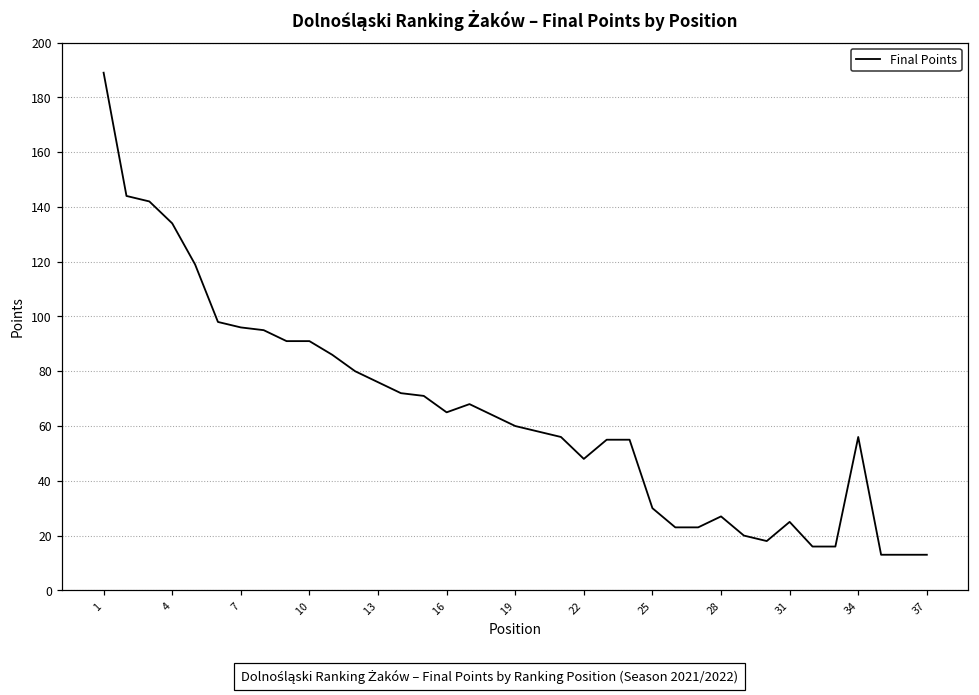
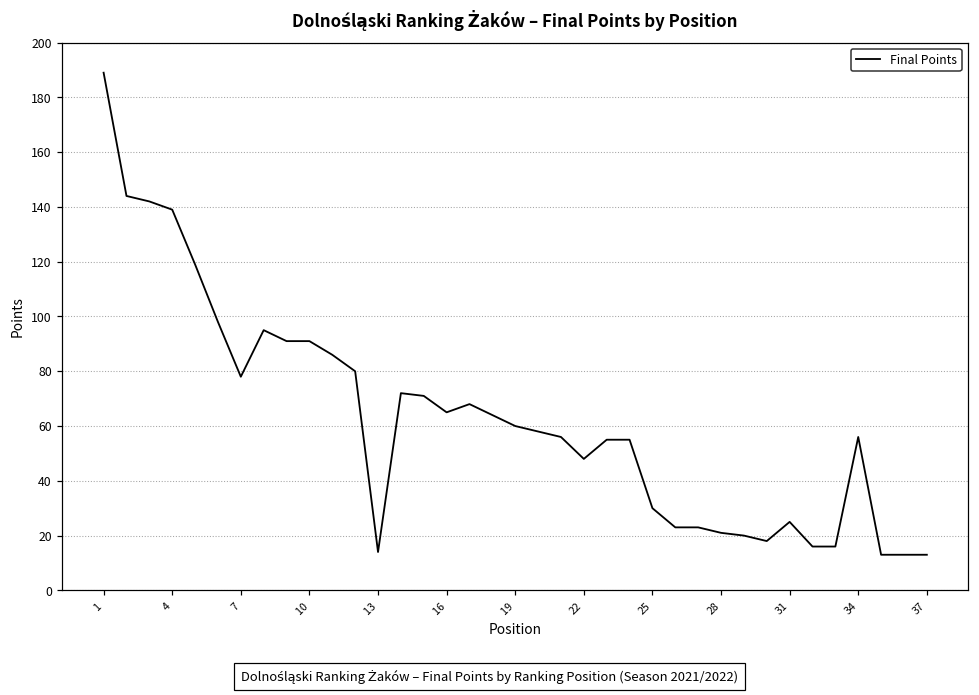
4: 134 -> 139
7: 96 -> 78
13: 76 -> 14
28: 27 -> 21
